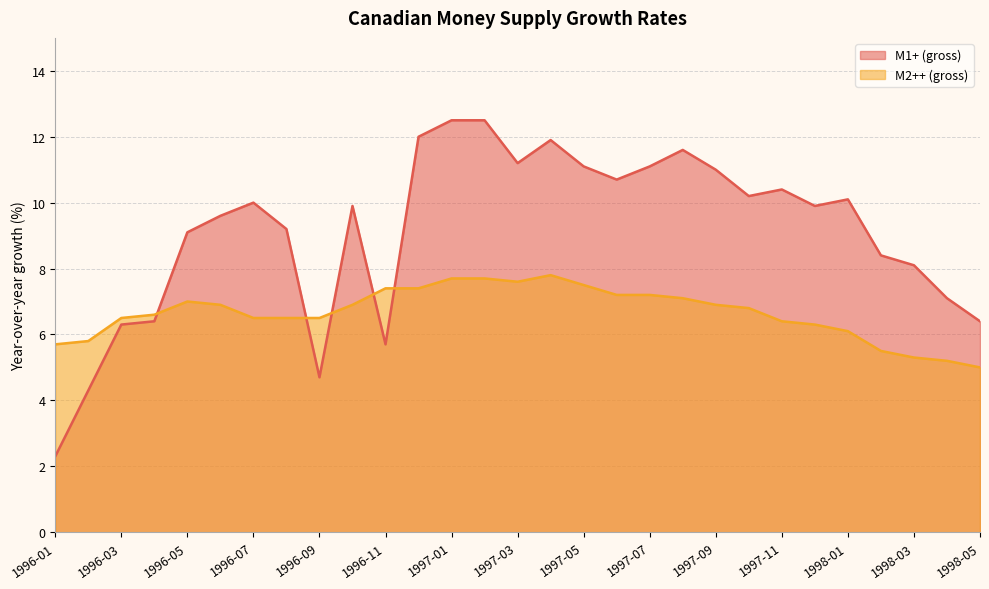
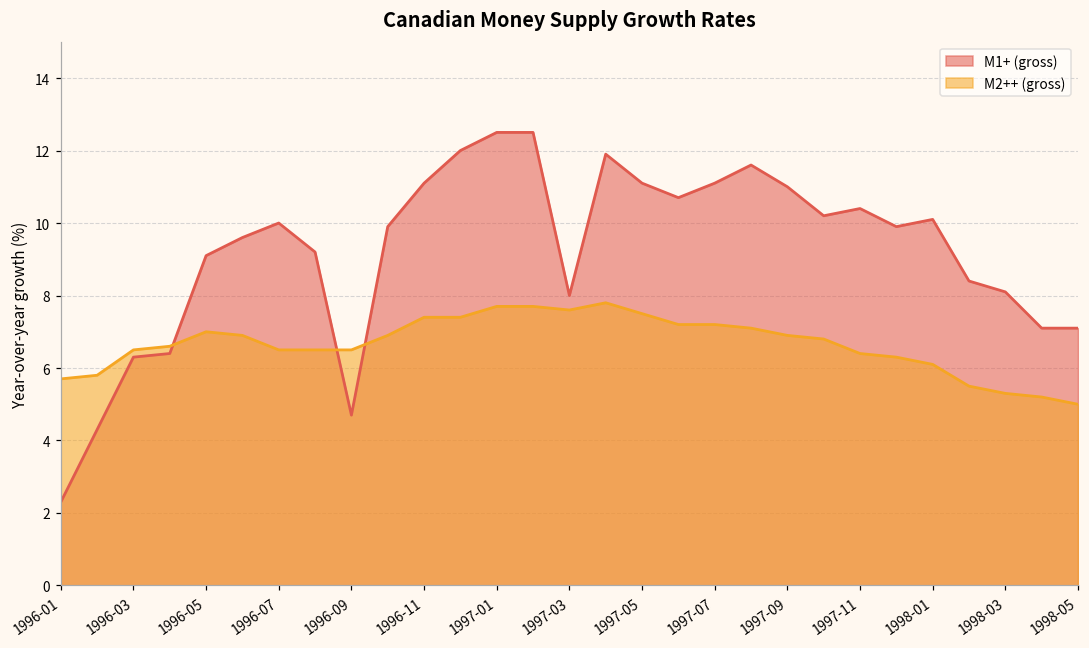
M1+ (gross), 1996-11: 5.7 -> 11.1
M1+ (gross), 1997-03: 11.2 -> 8.0
M1+ (gross), 1998-05: 6.4 -> 7.1
